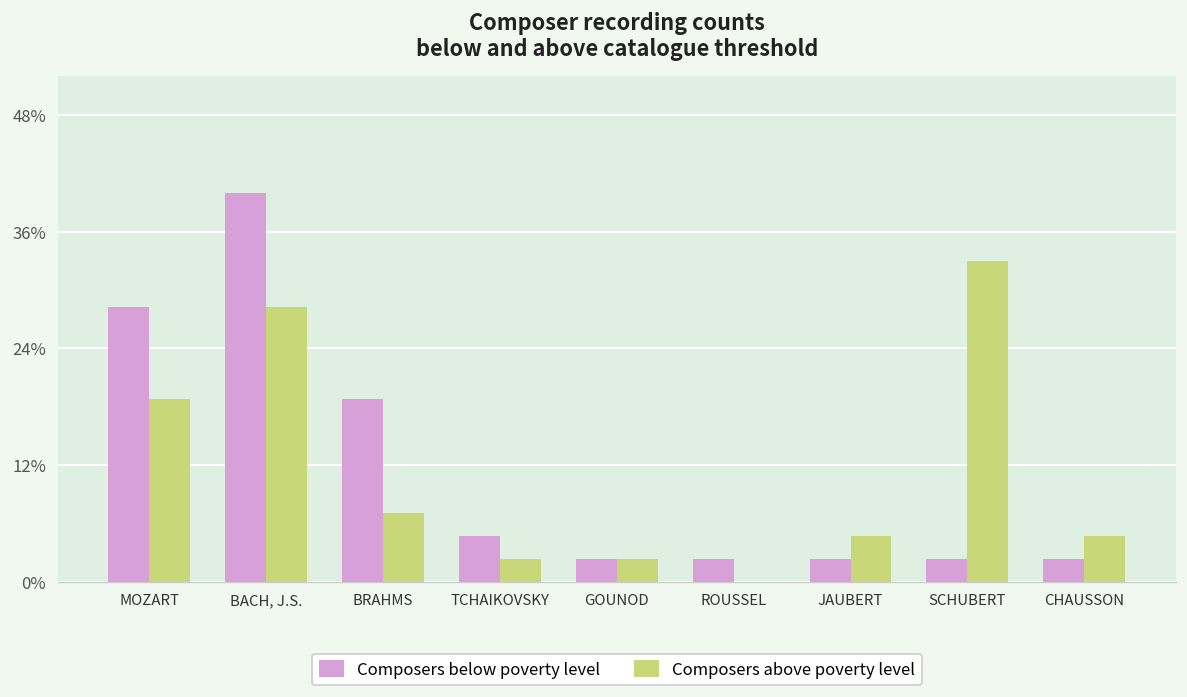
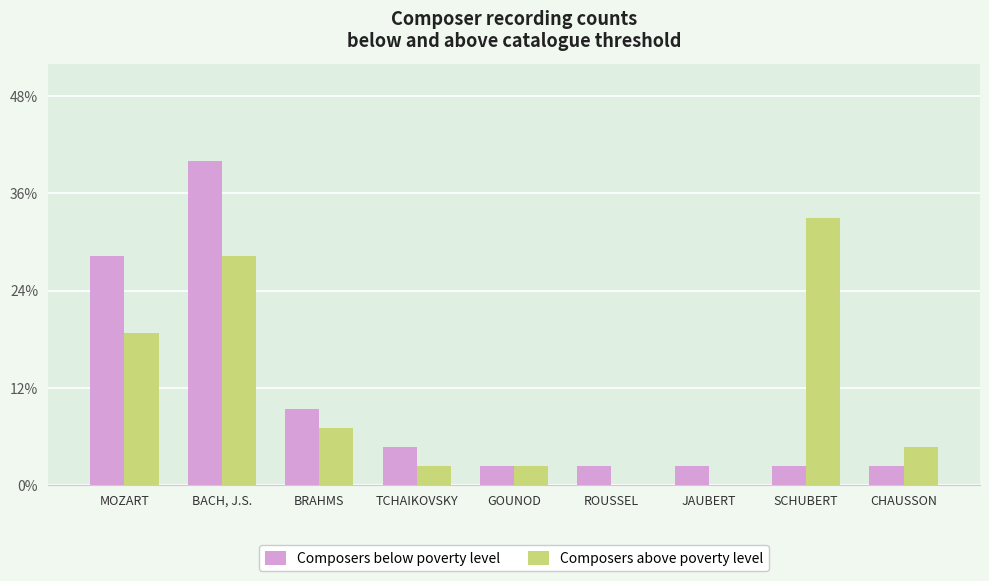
Composers below poverty level, BRAHMS: 19% -> 9%
Composers above poverty level, JAUBERT: 5% -> 0%
